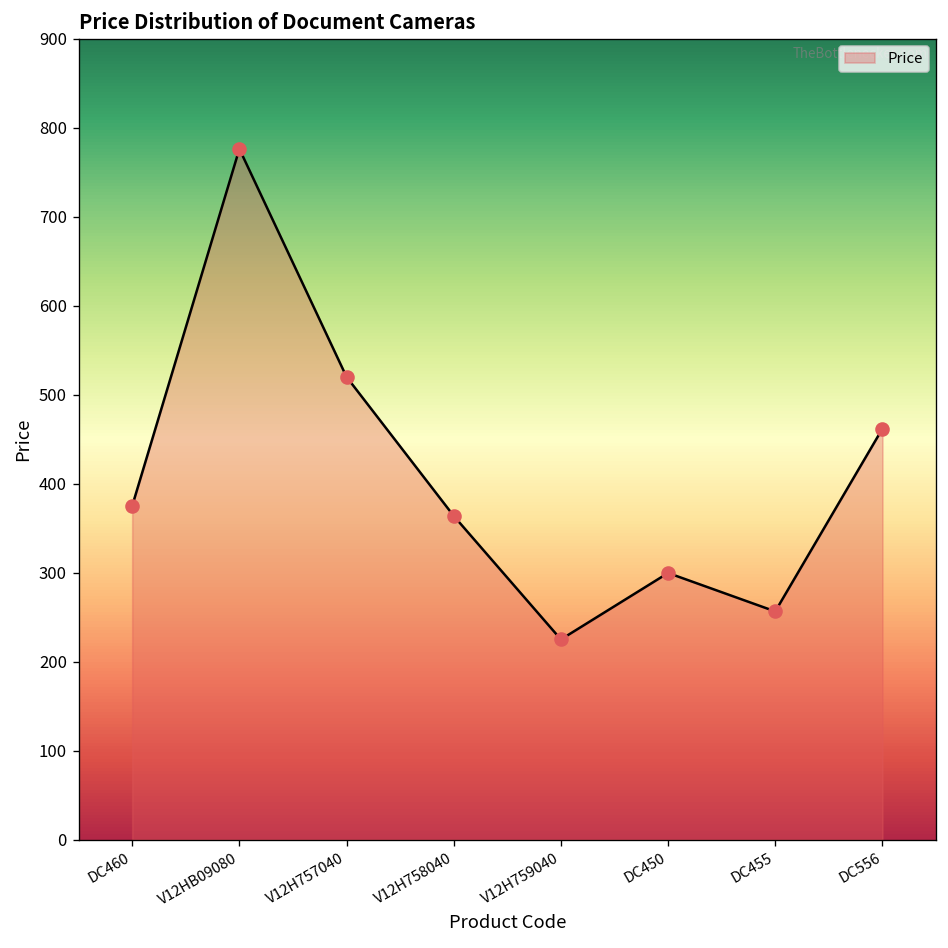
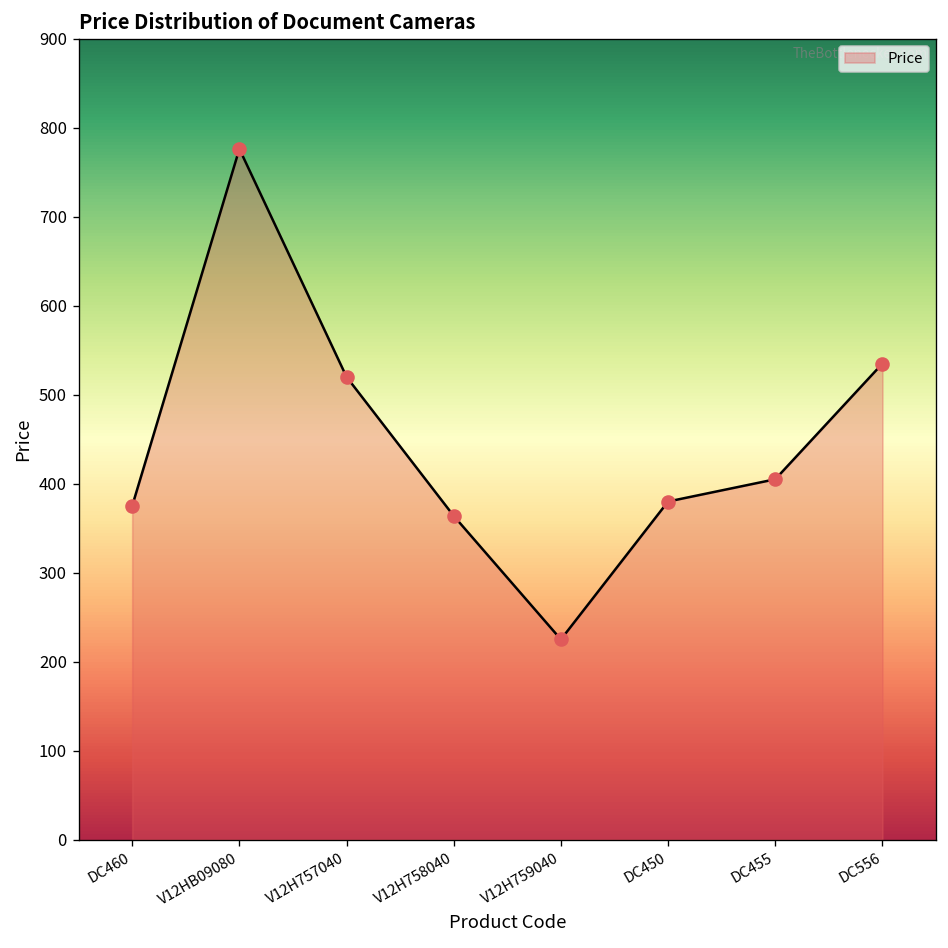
DC450: 300 -> 380
DC455: 260 -> 410
DC556: 460 -> 540
